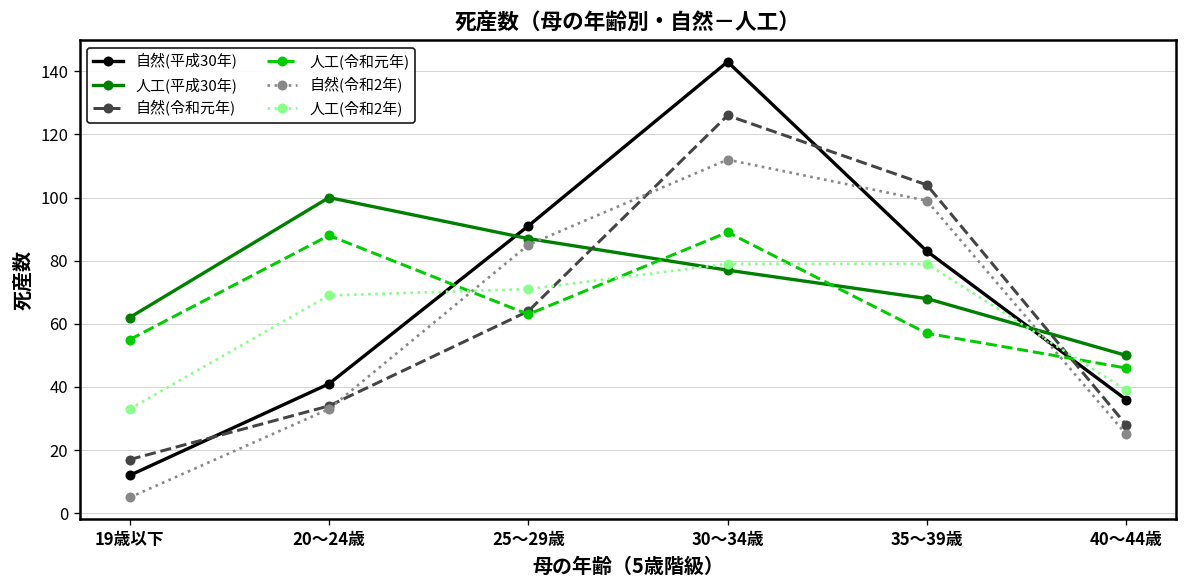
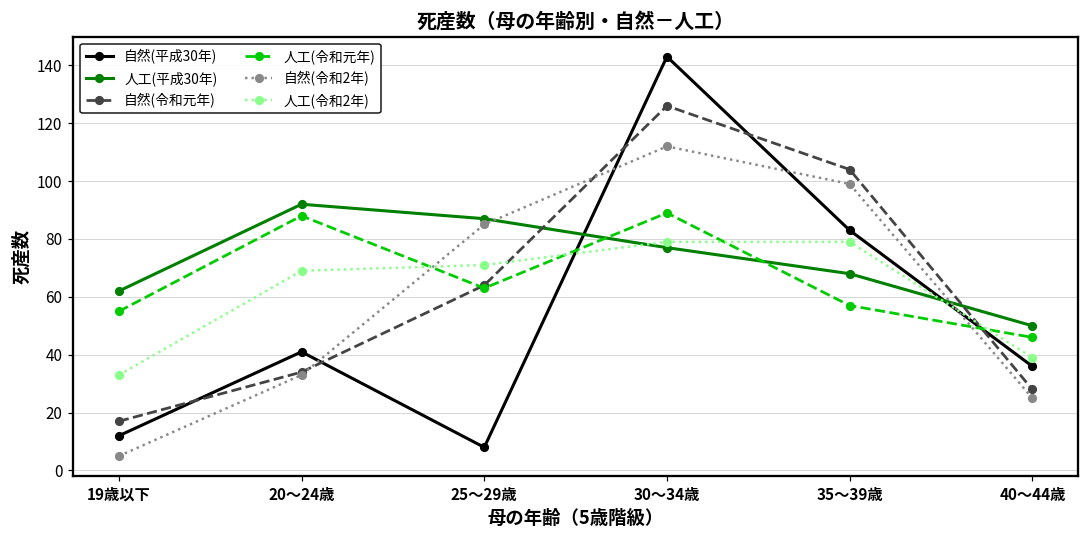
人工(平成30年), 20～24歳: 100 -> 92
自然(平成30年), 25～29歳: 91 -> 8
